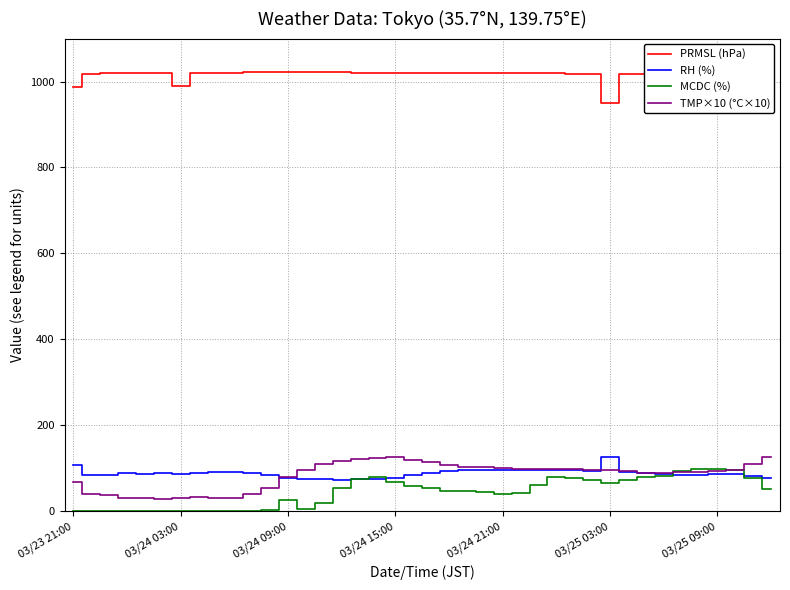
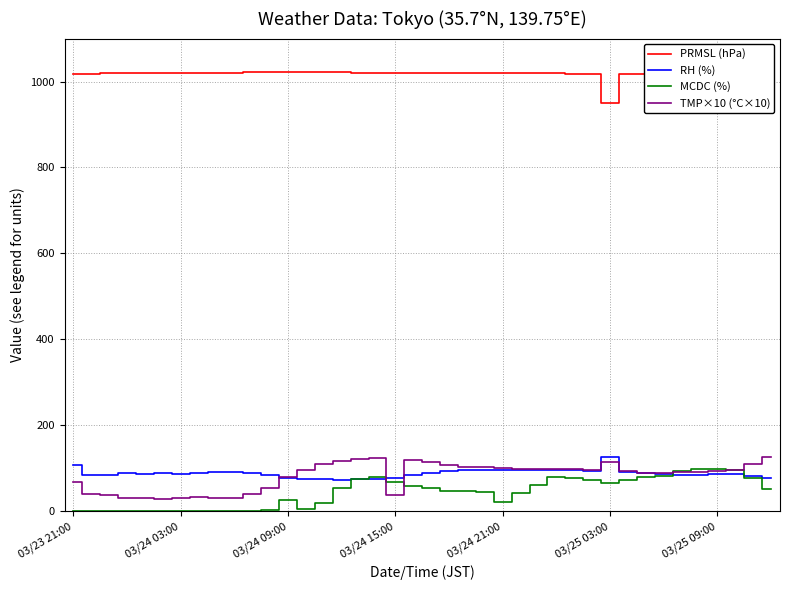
PRMSL (hPa), 03/23 21:00: 990 -> 1020
PRMSL (hPa), 03/24 03:00: 990 -> 1020
TMP×10 (°C×10), 03/24 15:00: 130 -> 40
MCDC (%), 03/24 21:00: 40 -> 20
TMP×10 (°C×10), 03/25 03:00: 100 -> 110
